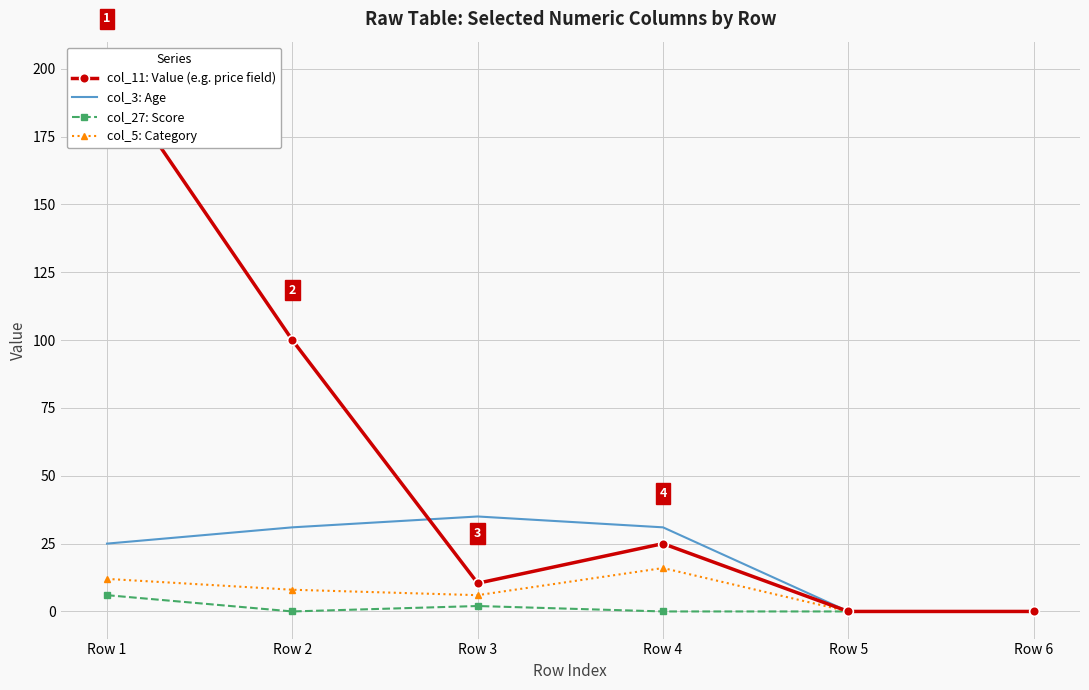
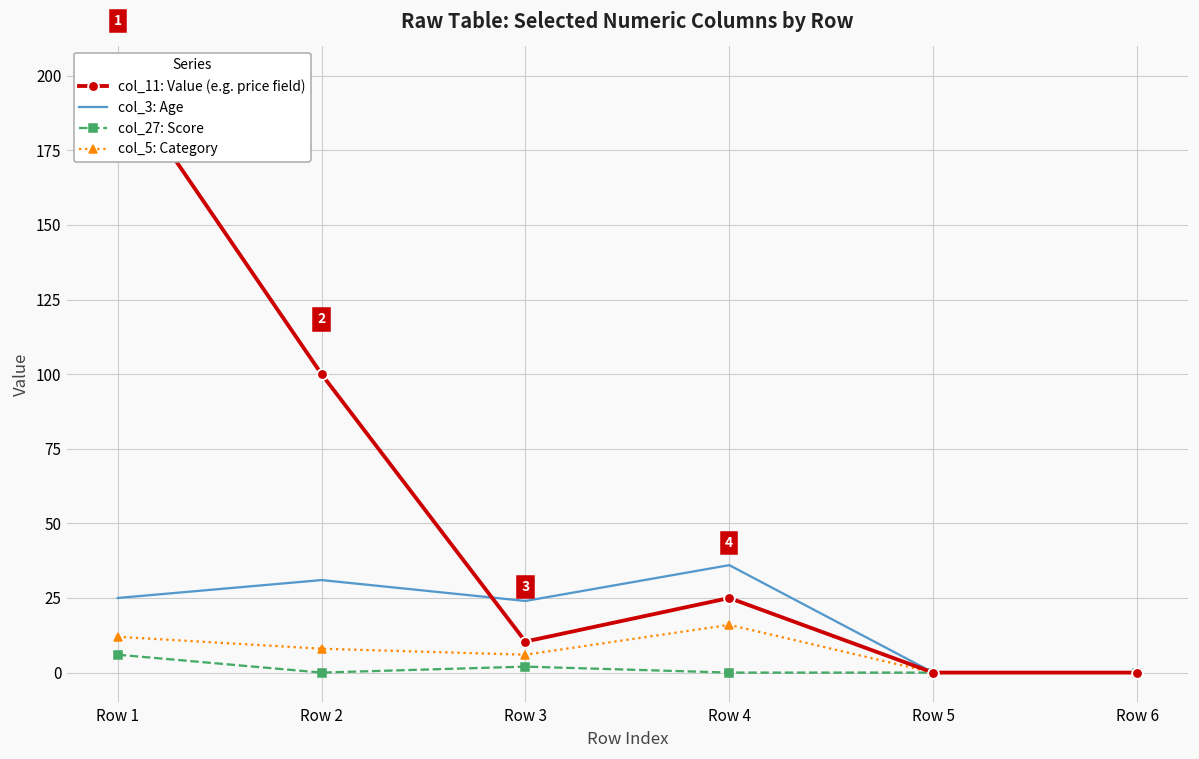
col_3: Age, Row 3: 35 -> 24
col_3: Age, Row 4: 31 -> 36
